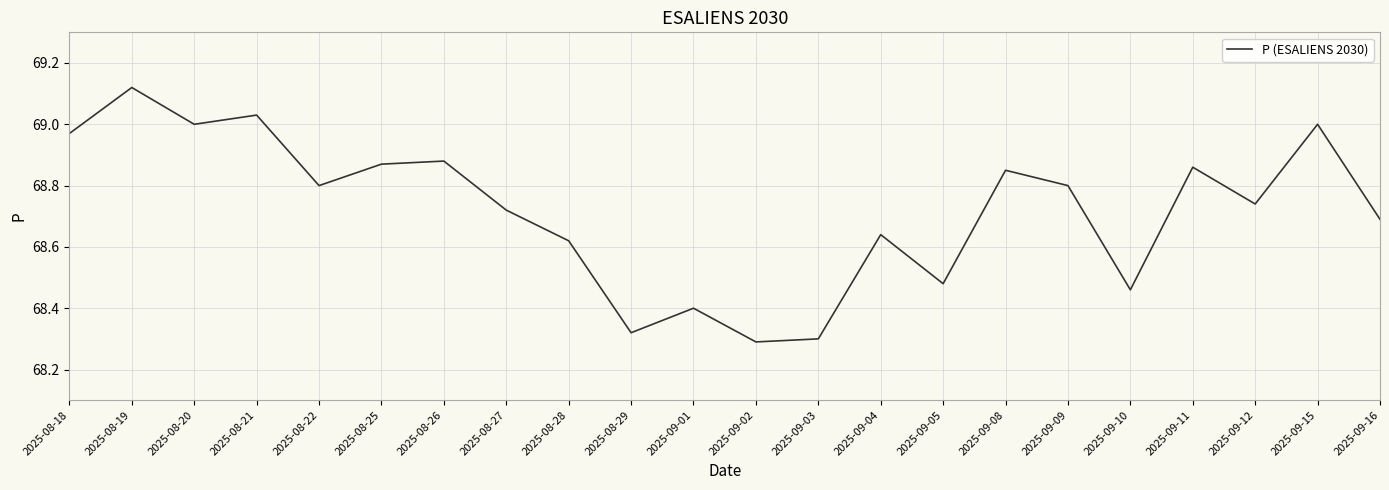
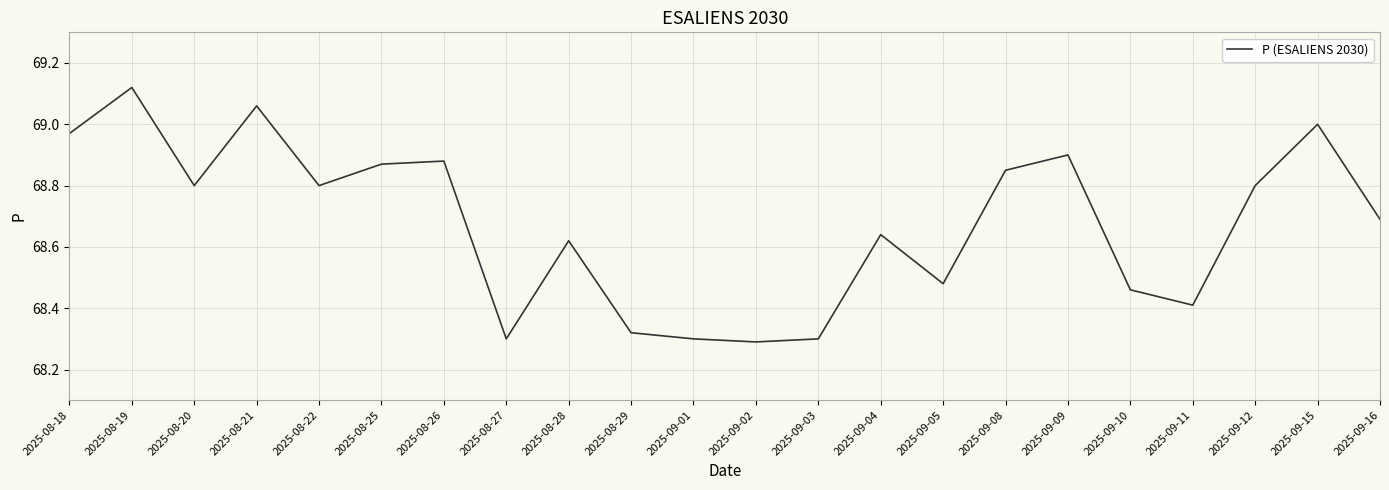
2025-08-20: 69.0 -> 68.8
2025-08-21: 69.03 -> 69.06
2025-08-27: 68.72 -> 68.30
2025-09-01: 68.4 -> 68.3
2025-09-09: 68.8 -> 68.9
2025-09-11: 68.86 -> 68.41
2025-09-12: 68.74 -> 68.80
